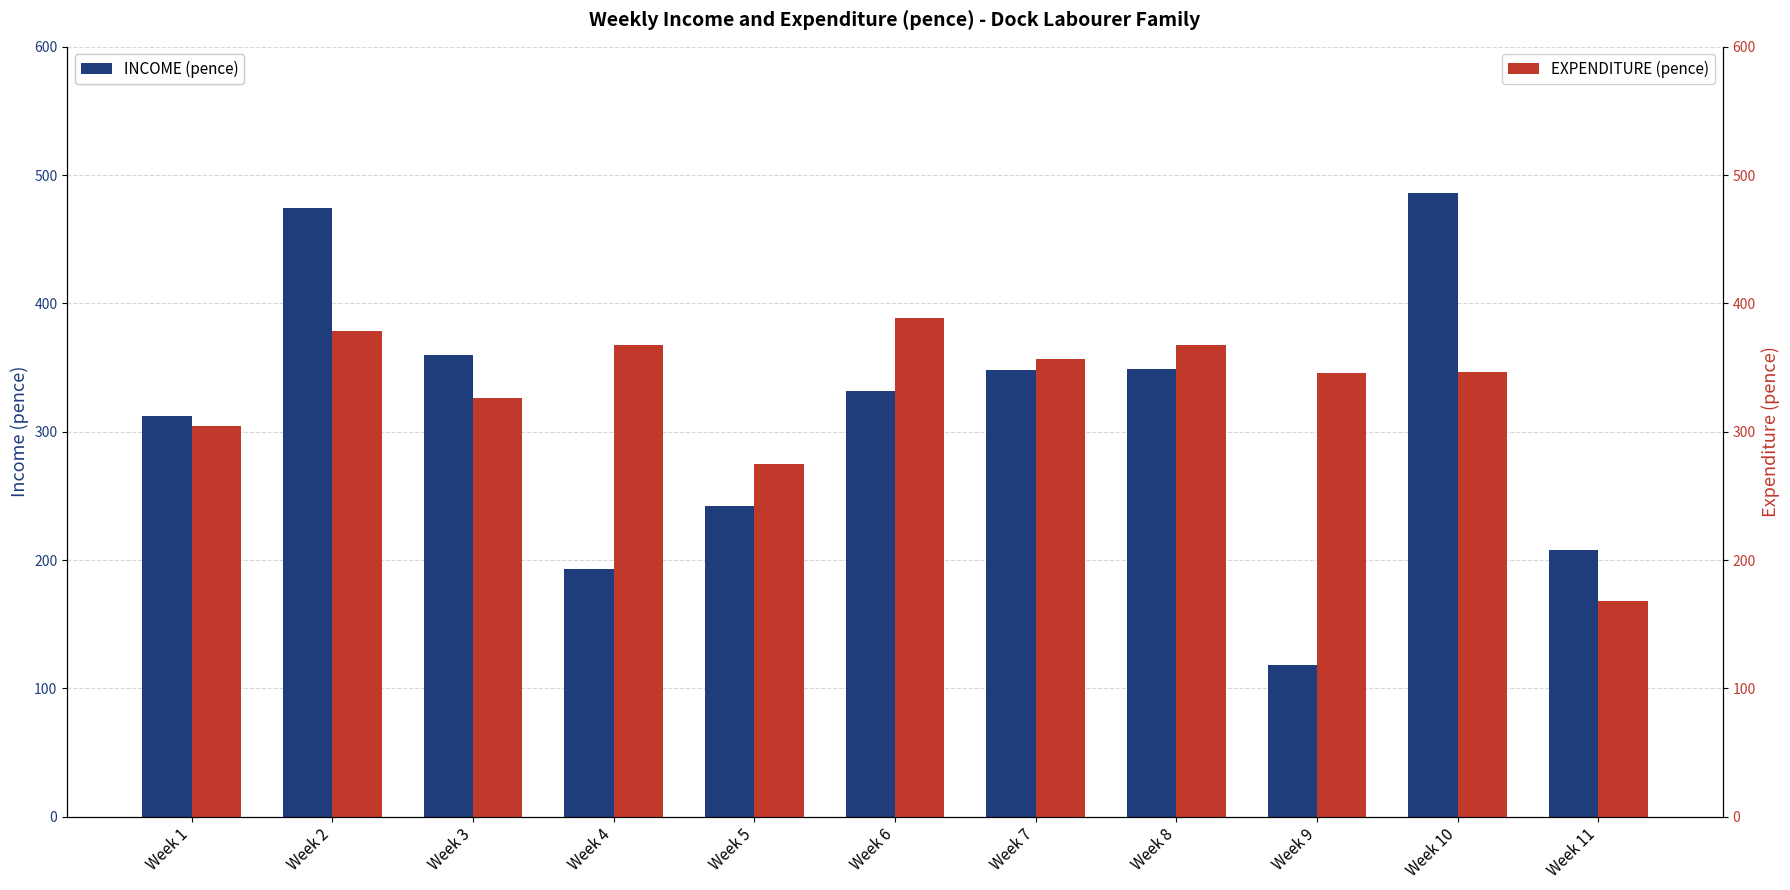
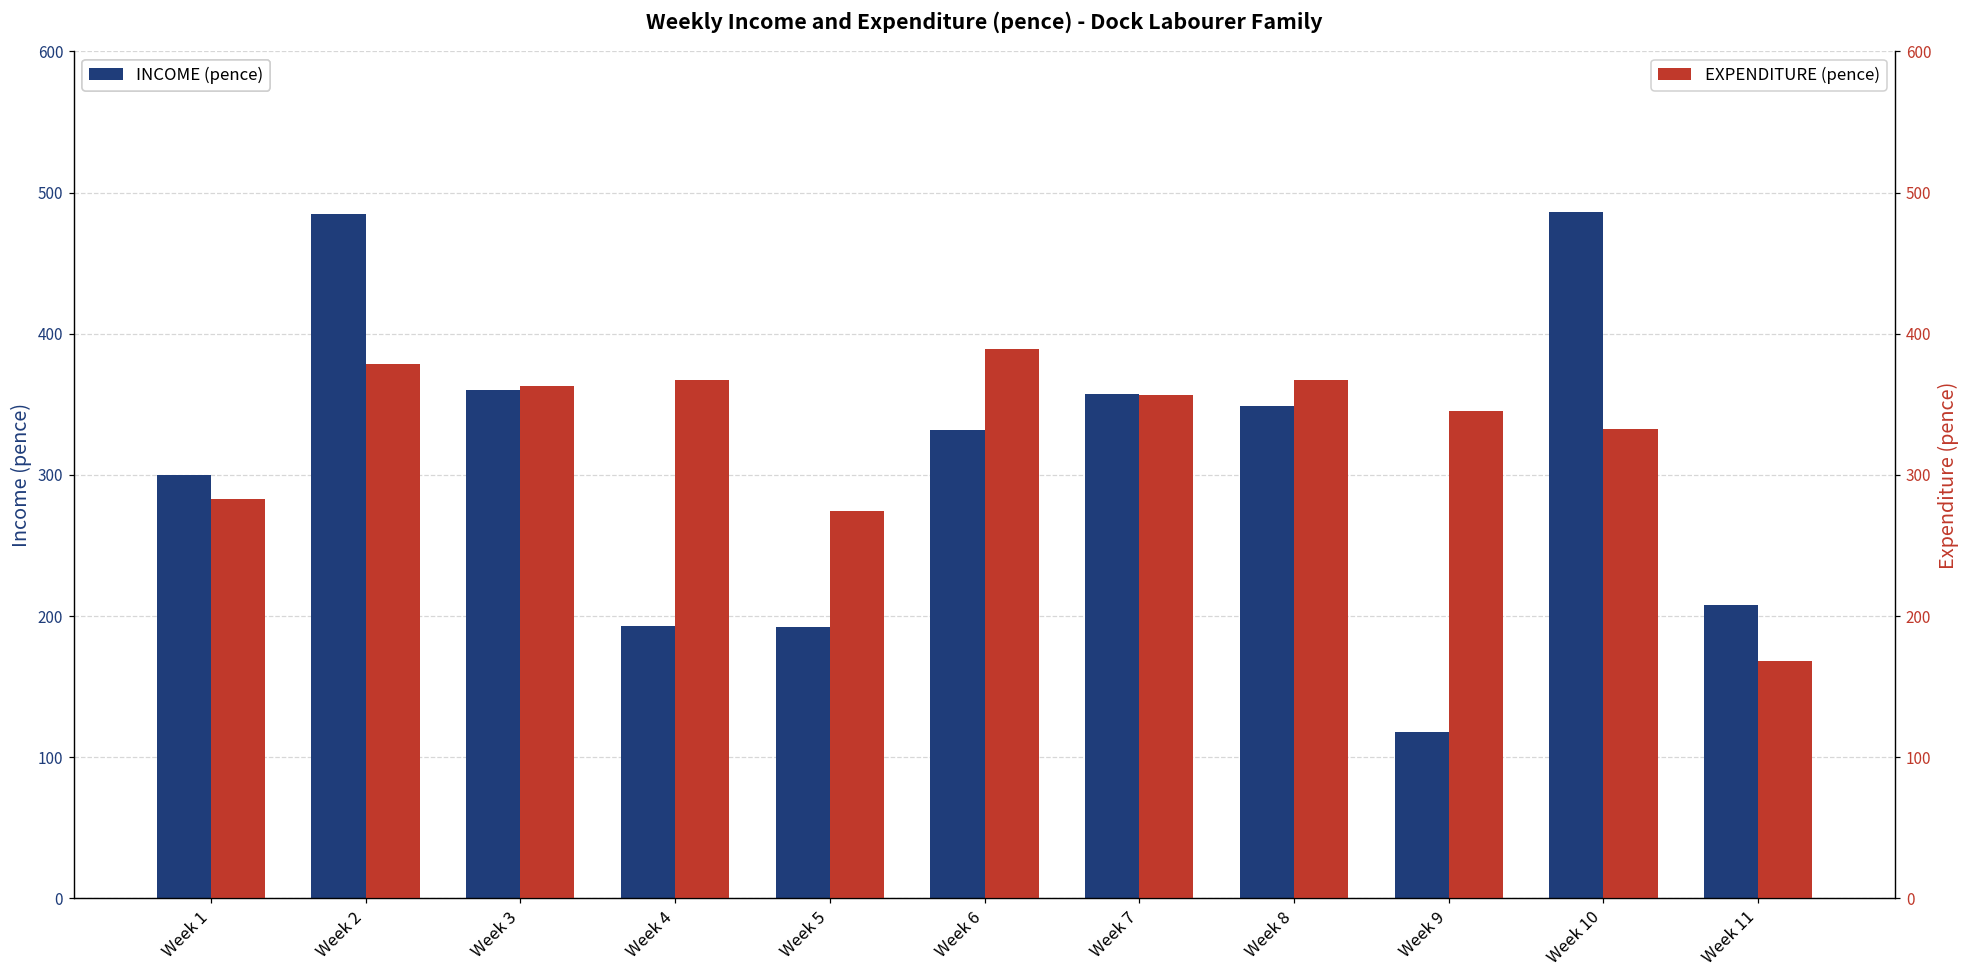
INCOME (pence), Week 1: 312 -> 300
INCOME (pence), Week 2: 474 -> 485
INCOME (pence), Week 5: 242 -> 192
INCOME (pence), Week 7: 348 -> 357
EXPENDITURE (pence), Week 1: 305 -> 283
EXPENDITURE (pence), Week 3: 326 -> 363
EXPENDITURE (pence), Week 10: 347 -> 333
